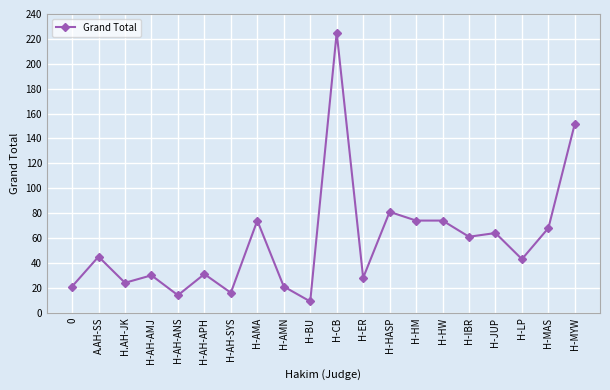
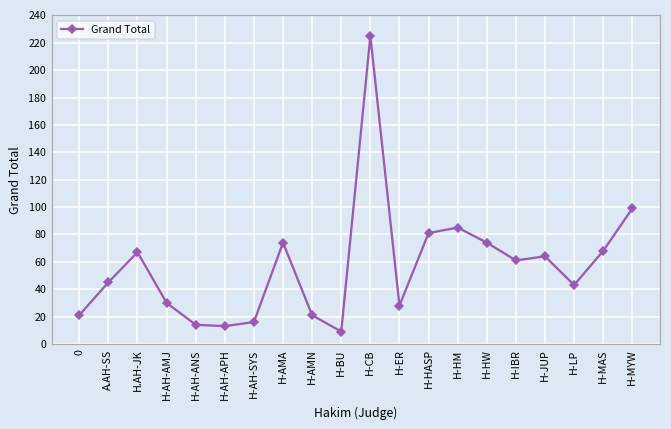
H.AH-JK: 24 -> 67
H-AH-APH: 31 -> 13
H-HM: 74 -> 85
H-MYW: 152 -> 99
